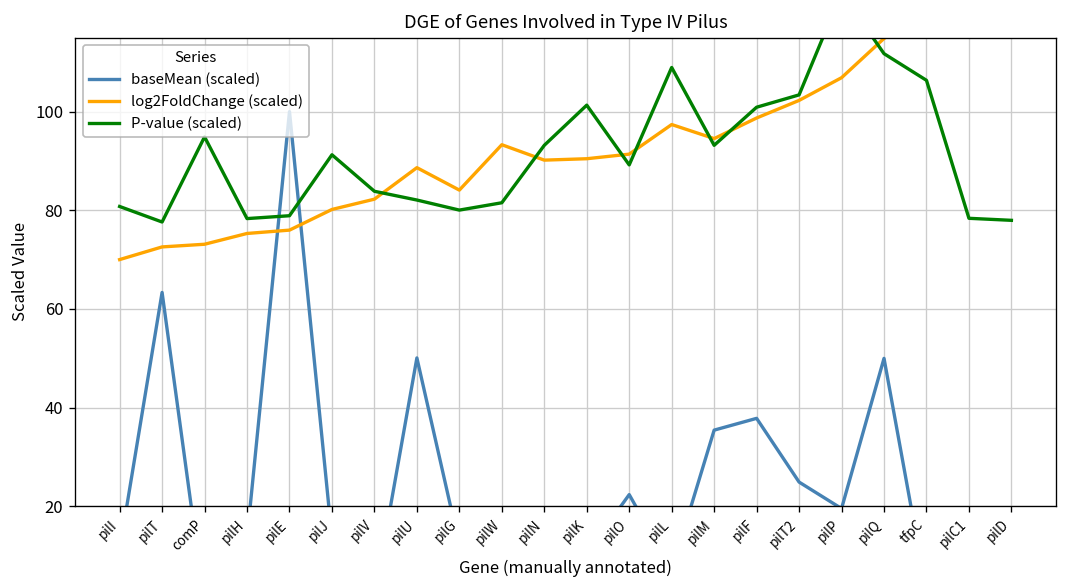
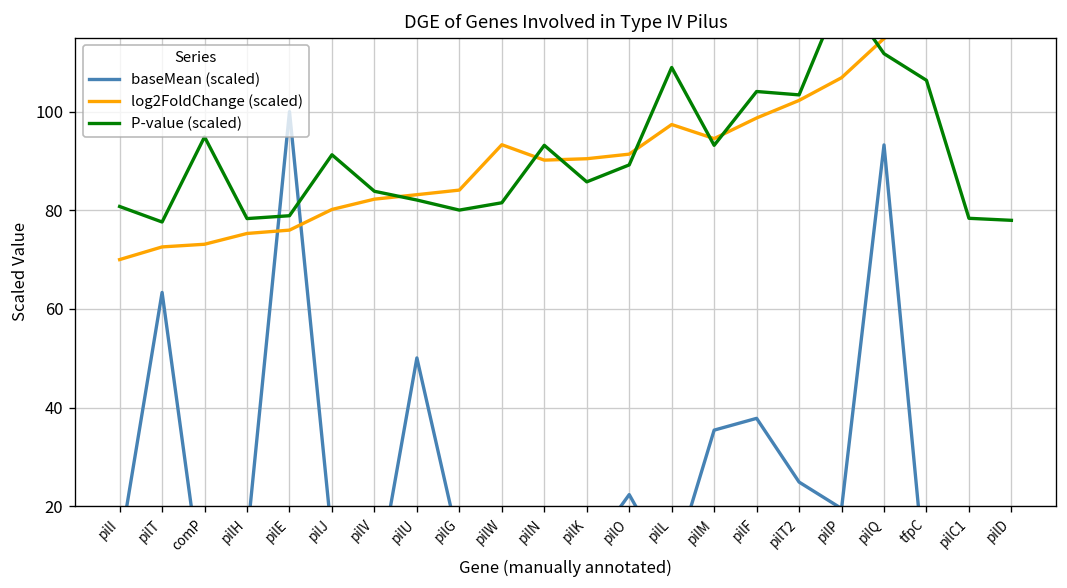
log2FoldChange (scaled), pilU: 89 -> 83
P-value (scaled), pilK: 101 -> 86
P-value (scaled), pilF: 101 -> 104
baseMean (scaled), pilQ: 50 -> 93
